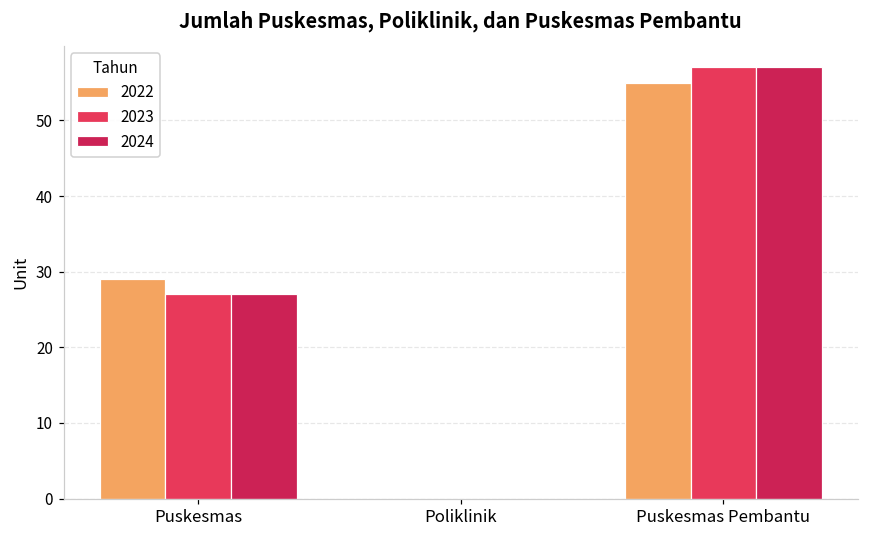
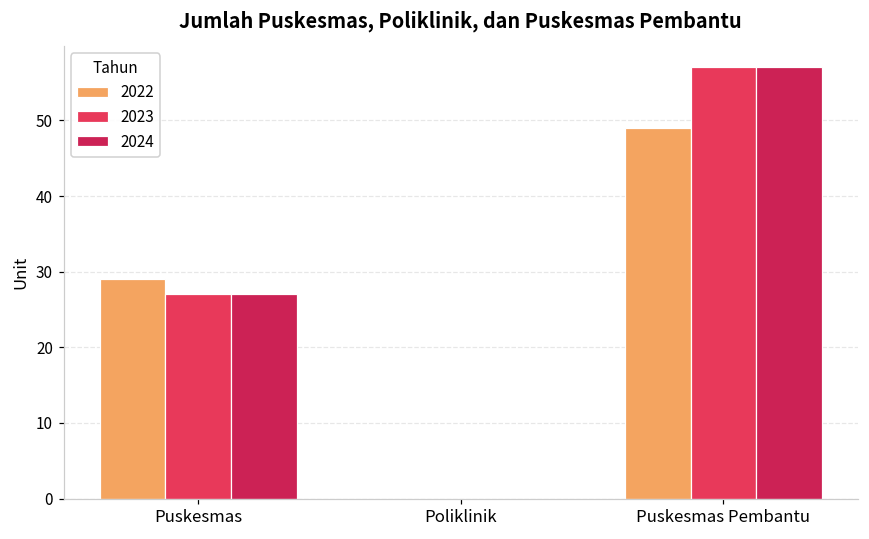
2022, Puskesmas Pembantu: 55 -> 49
